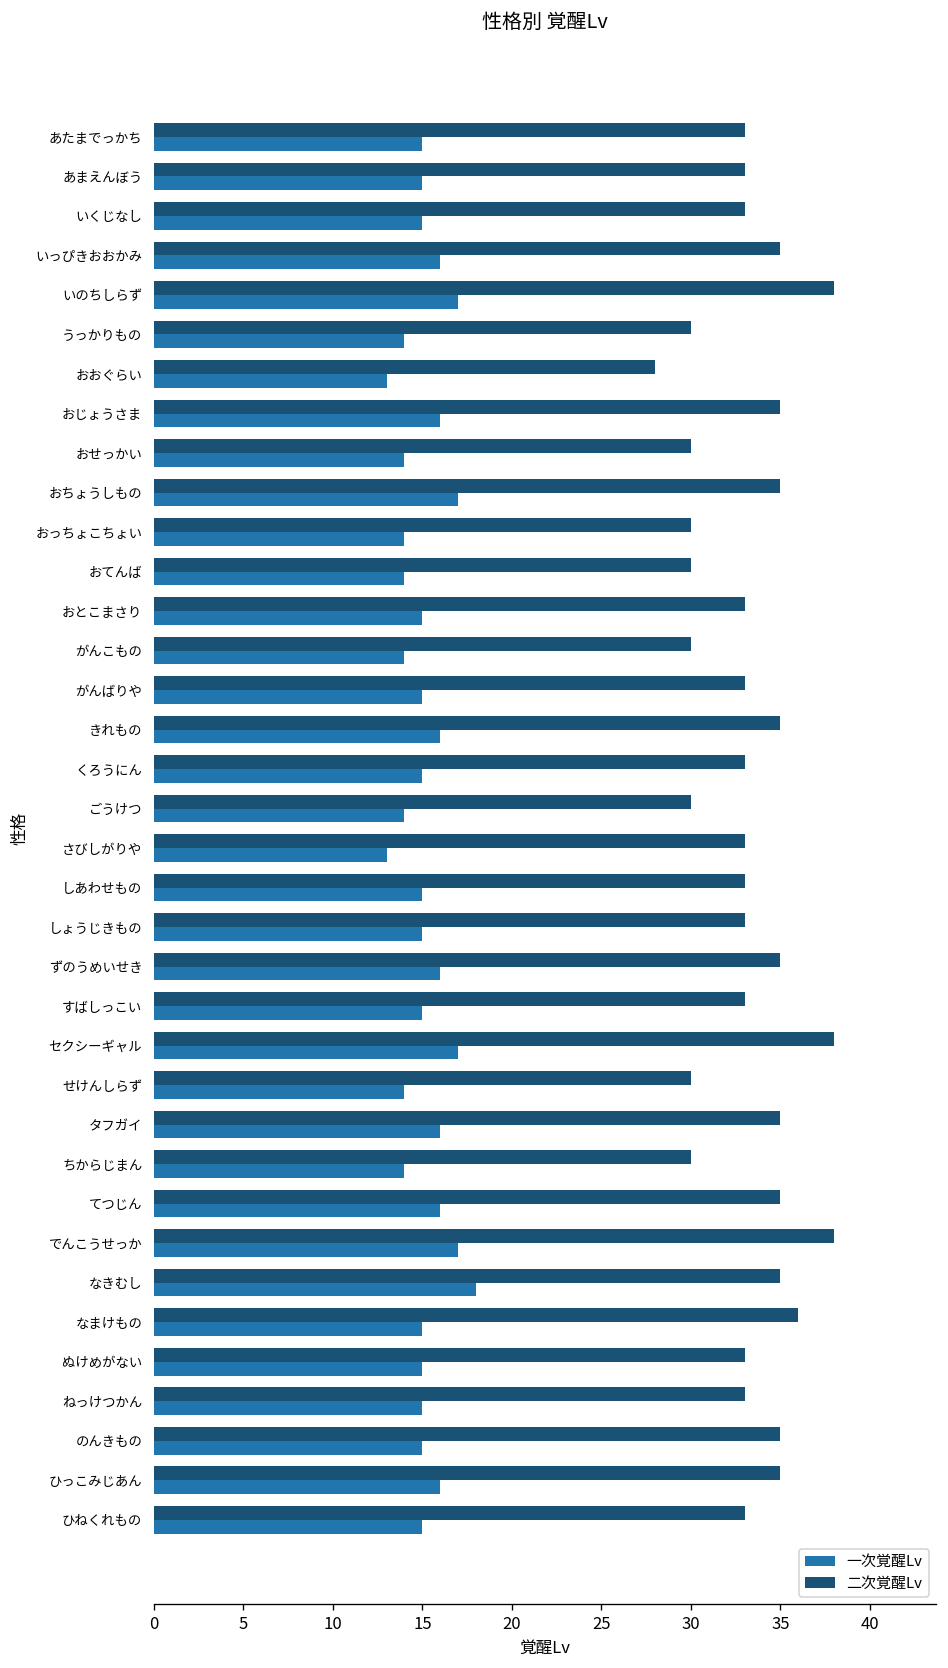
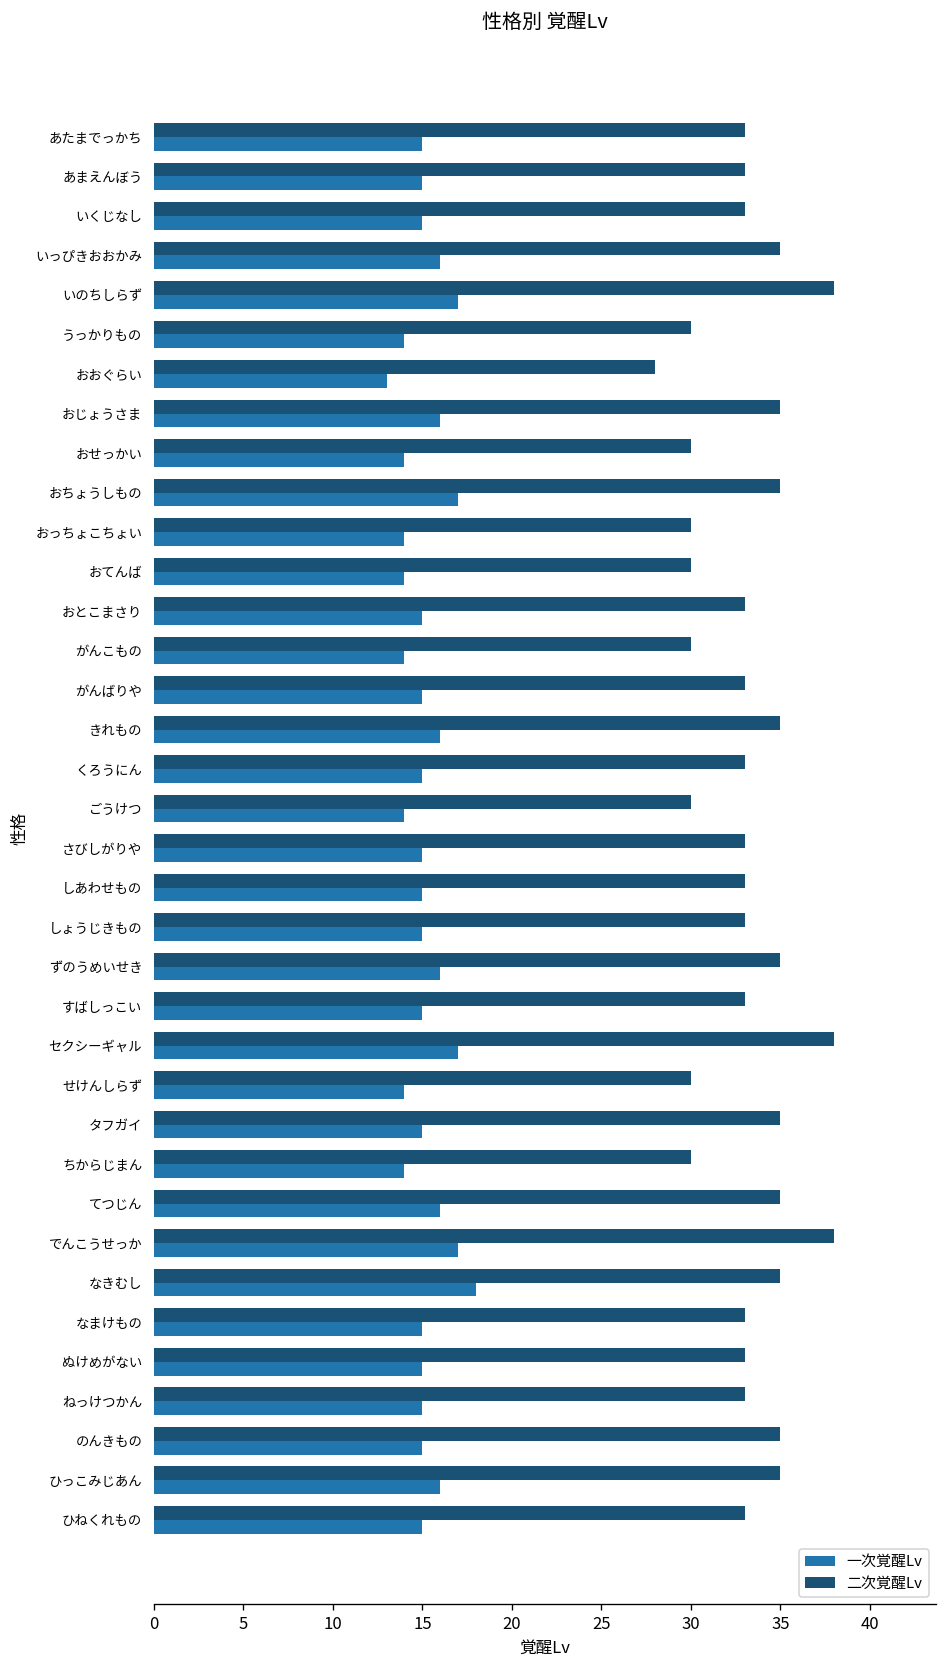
一次覚醒Lv, さびしがりや: 13 -> 15
一次覚醒Lv, タフガイ: 16 -> 15
二次覚醒Lv, なまけもの: 36 -> 33
